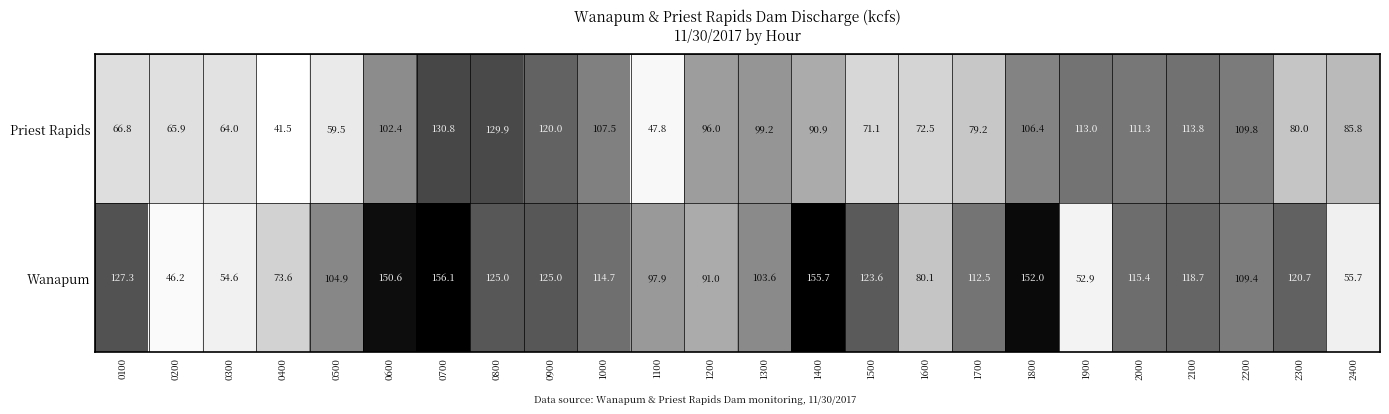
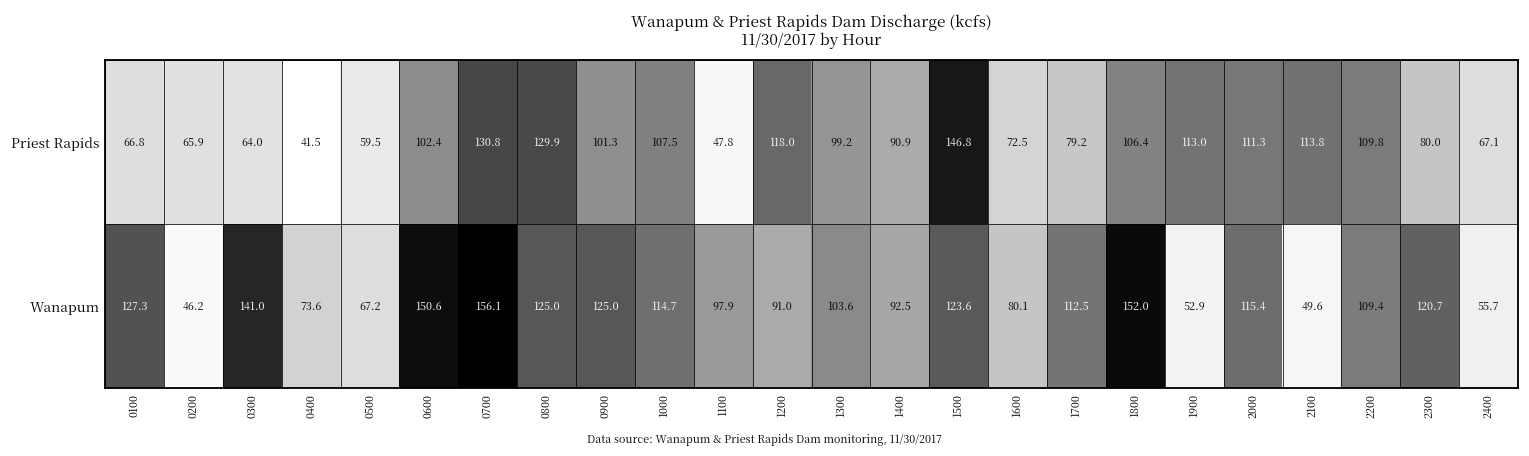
Priest Rapids, 0900: 120.0 -> 101.3
Priest Rapids, 1200: 96.0 -> 118.0
Priest Rapids, 1500: 71.1 -> 146.8
Priest Rapids, 2400: 85.8 -> 67.1
Wanapum, 0300: 54.6 -> 141.0
Wanapum, 0500: 104.9 -> 67.2
Wanapum, 1400: 155.7 -> 92.5
Wanapum, 2100: 118.7 -> 49.6
